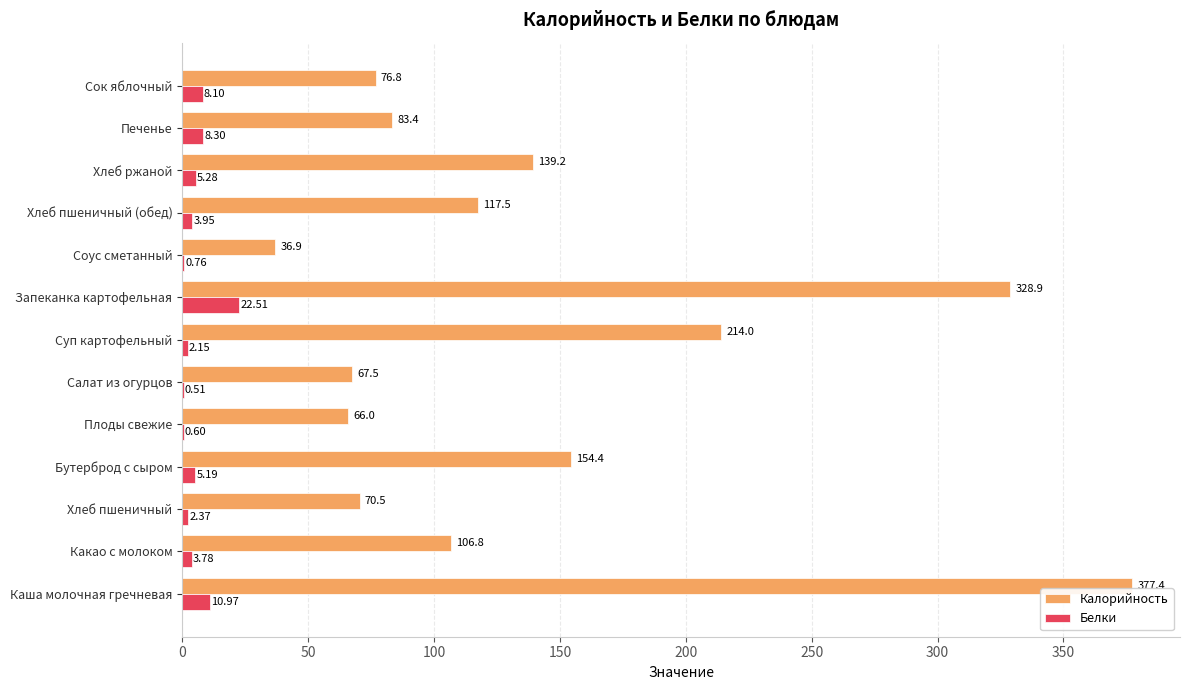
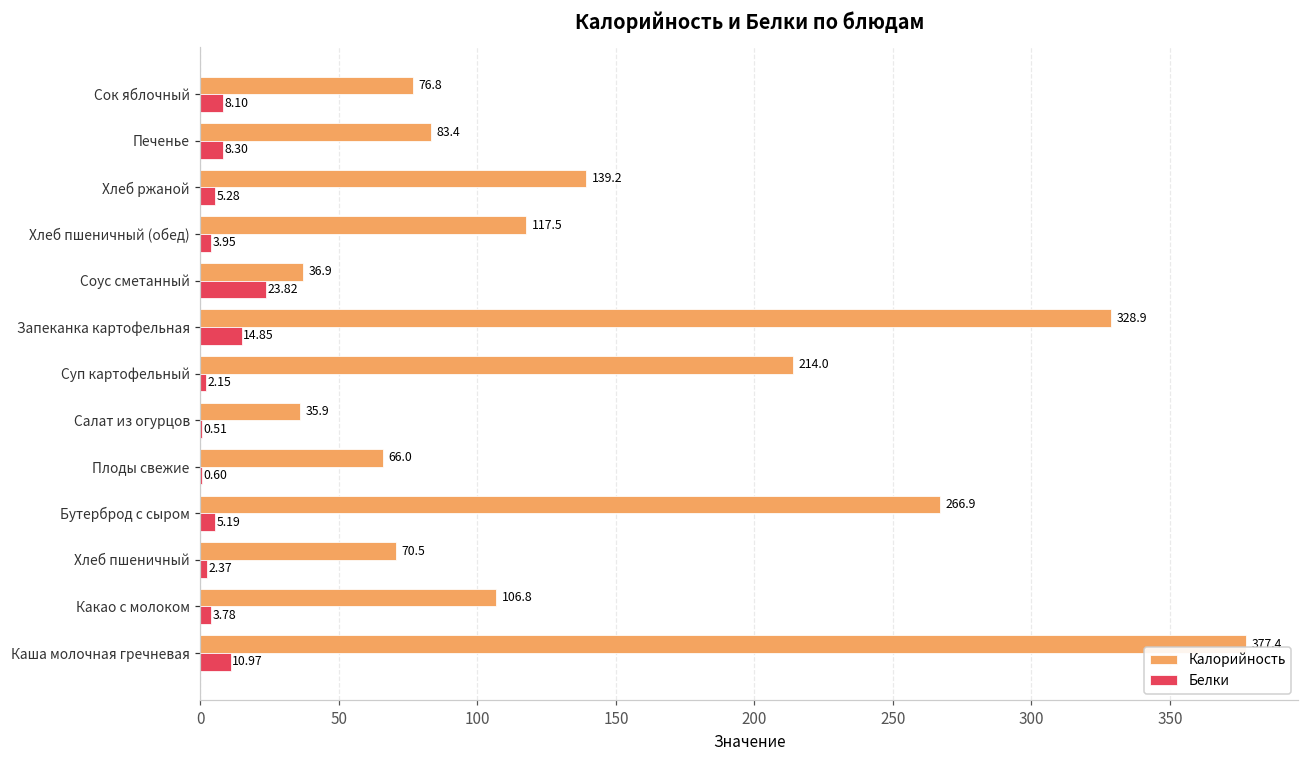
Белки, Соус сметанный: 0.76 -> 23.82
Белки, Запеканка картофельная: 22.51 -> 14.85
Калорийность, Салат из огурцов: 67.5 -> 35.9
Калорийность, Бутерброд с сыром: 154.4 -> 266.9
